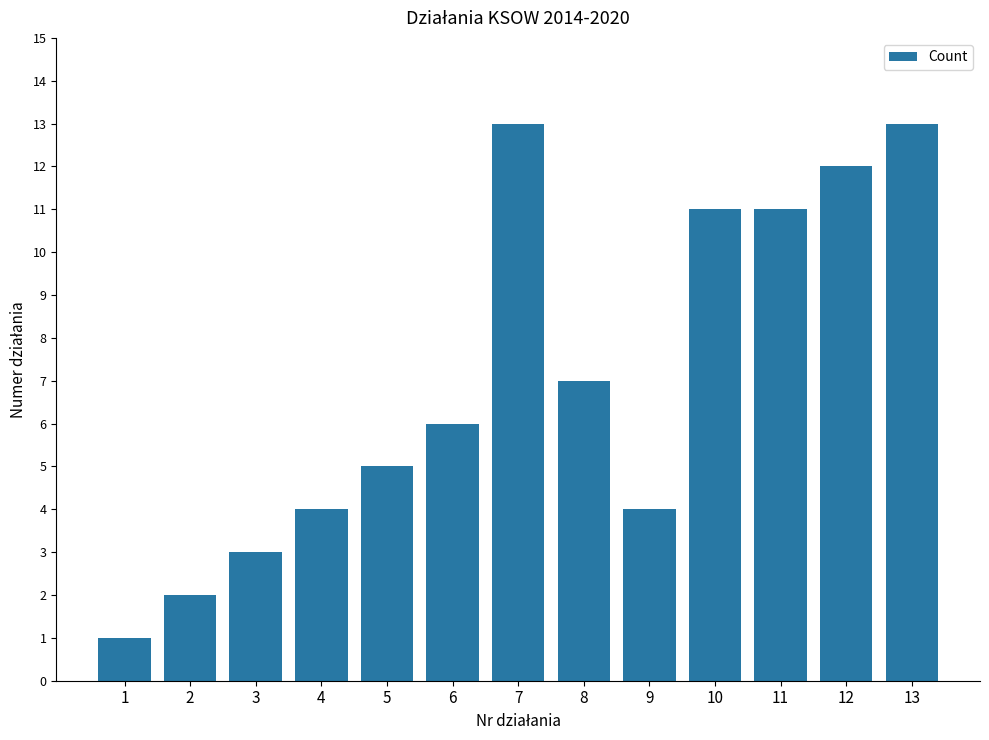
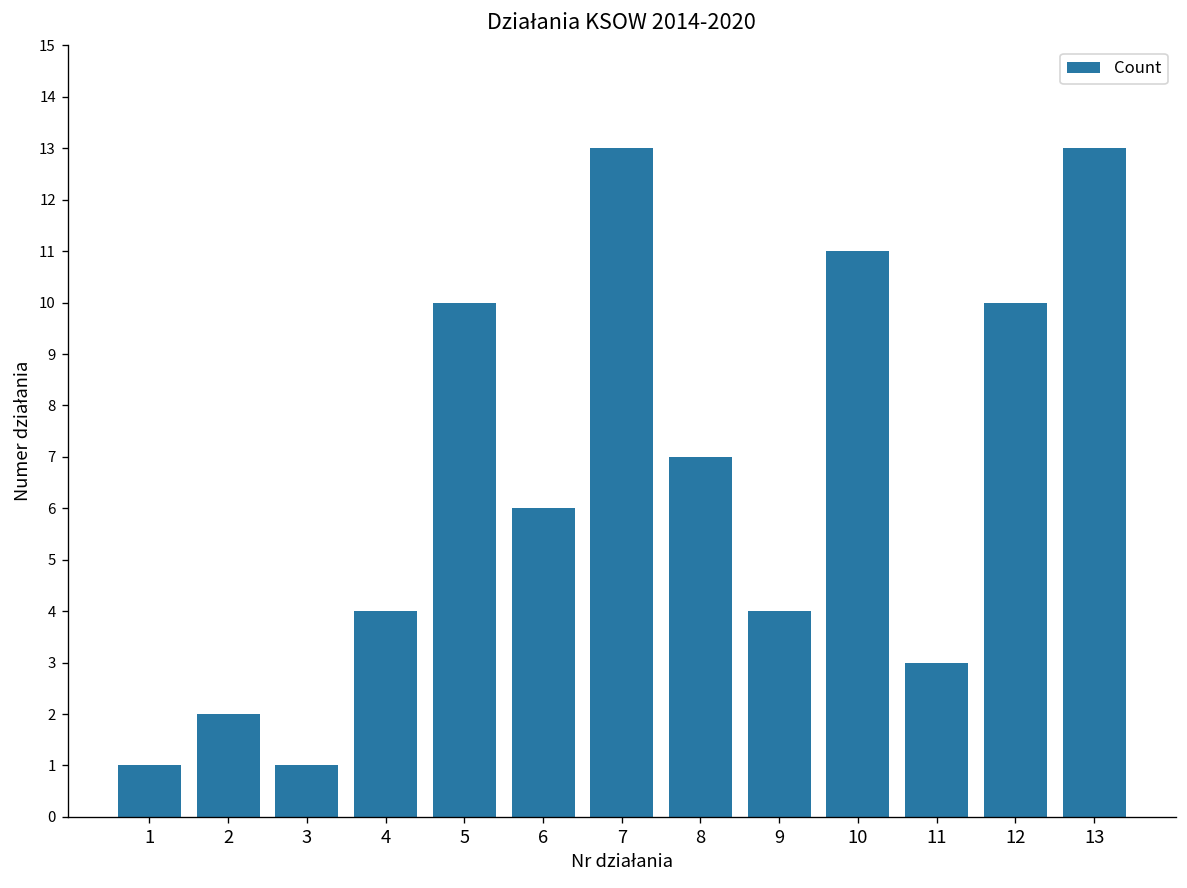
3: 3 -> 1
5: 5 -> 10
11: 11 -> 3
12: 12 -> 10
